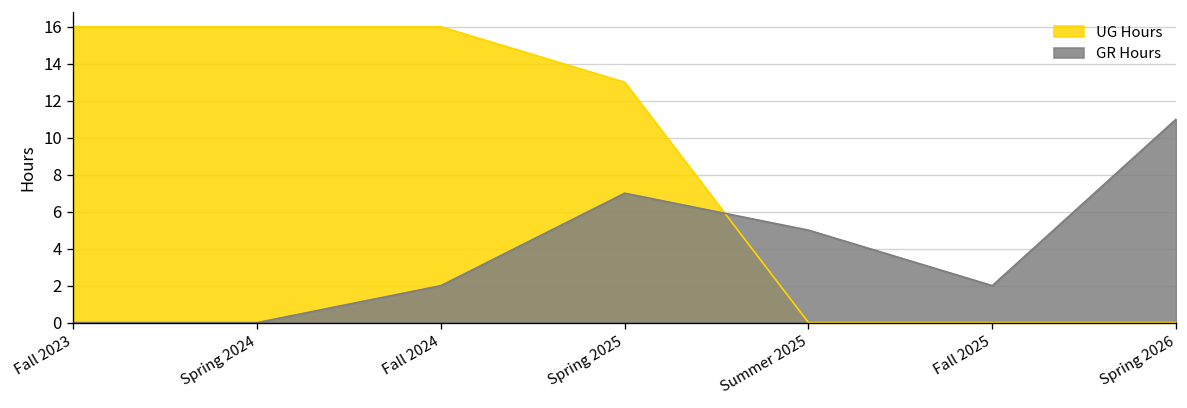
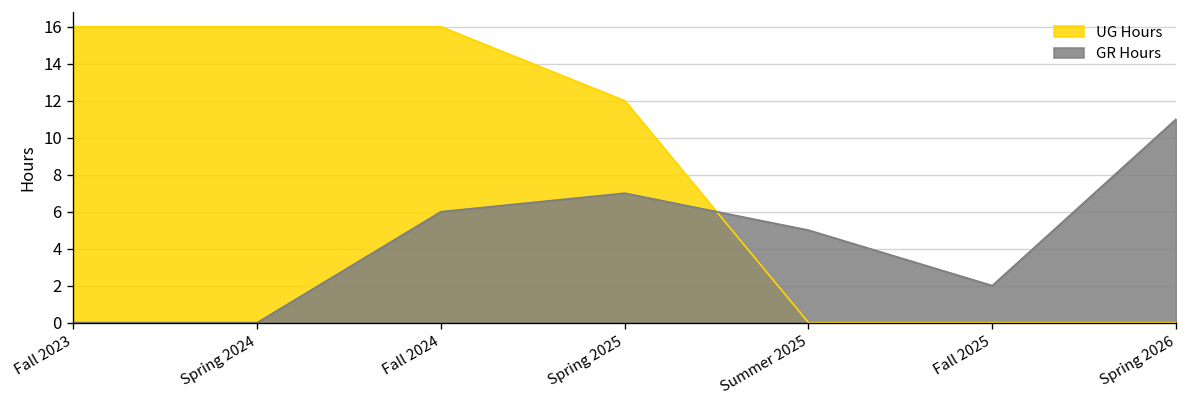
GR Hours, Fall 2024: 2 -> 6
UG Hours, Spring 2025: 13 -> 12
